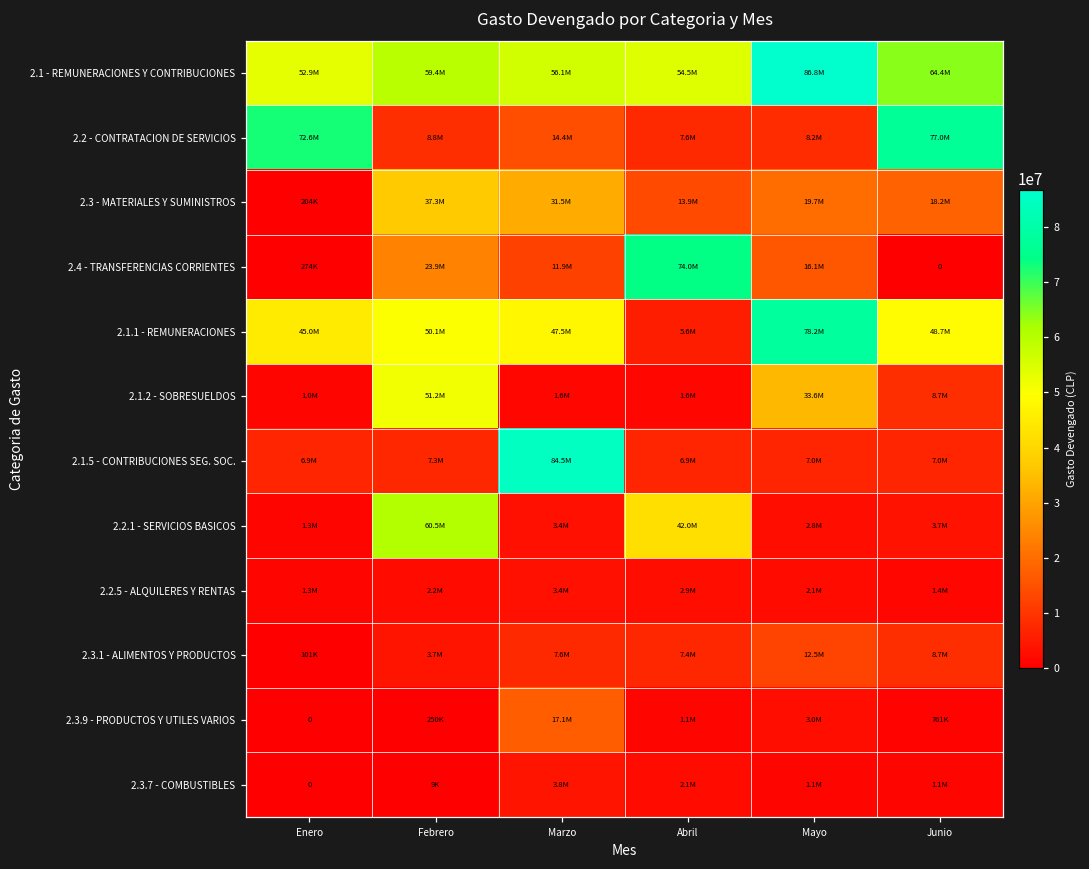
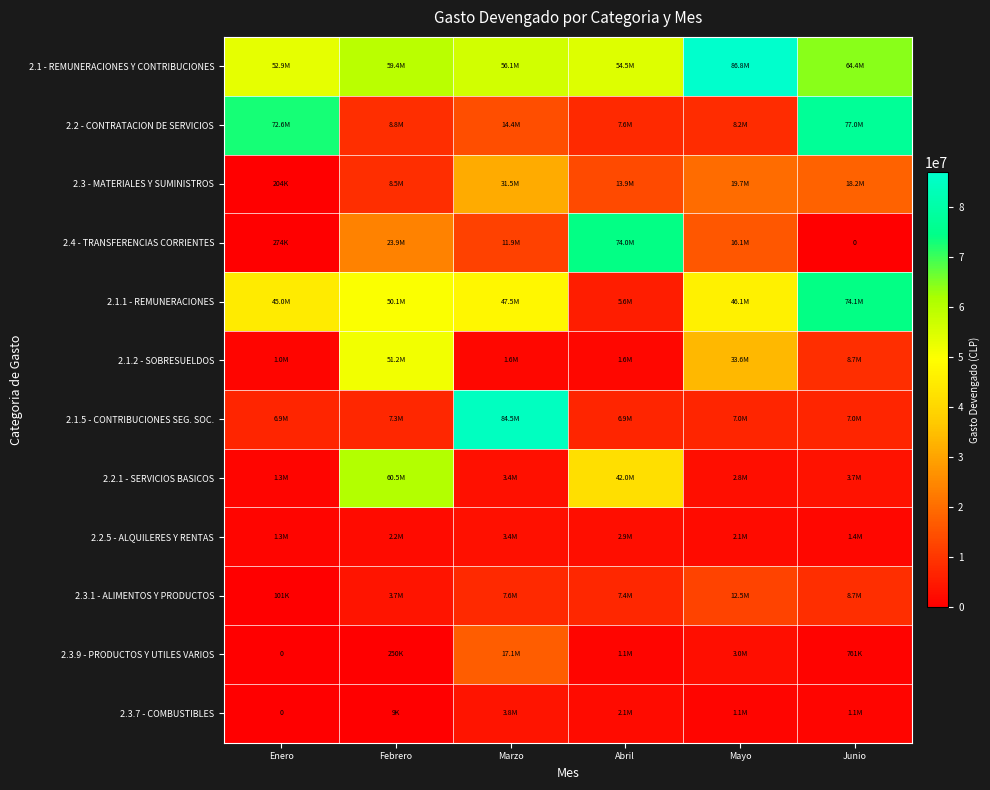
2.3 - MATERIALES Y SUMINISTROS, Febrero: 37.3M -> 8.5M
2.1.1 - REMUNERACIONES, Mayo: 78.2M -> 46.1M
2.1.1 - REMUNERACIONES, Junio: 48.7M -> 74.1M
